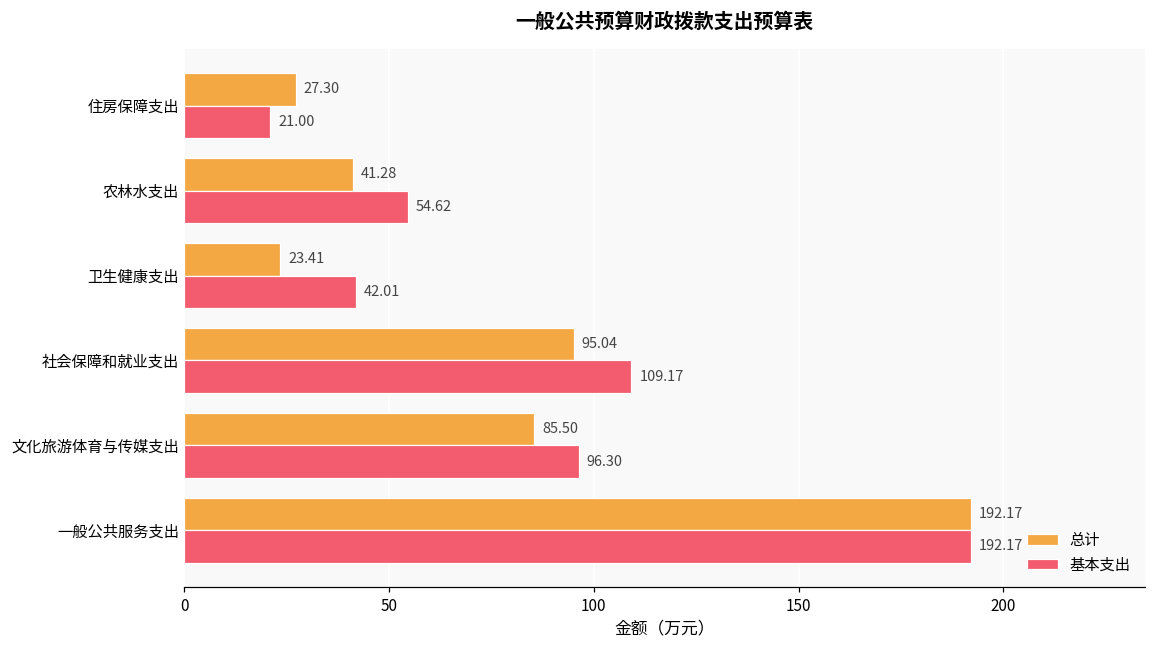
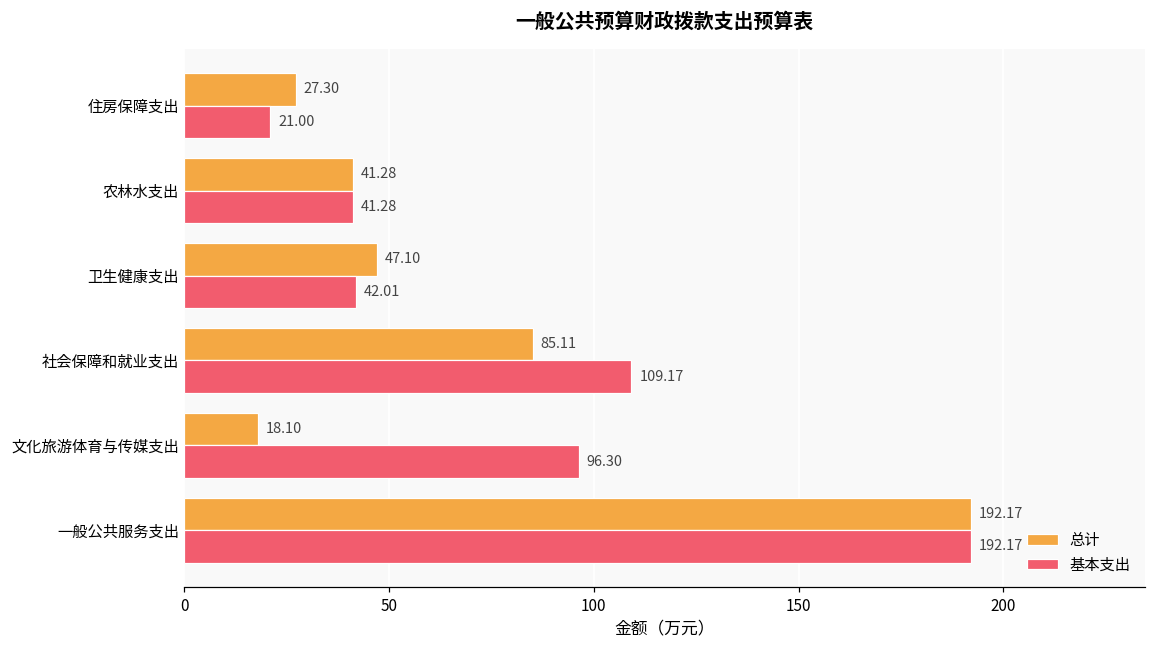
基本支出, 农林水支出: 54.62 -> 41.28
总计, 卫生健康支出: 23.41 -> 47.10
总计, 社会保障和就业支出: 95.04 -> 85.11
总计, 文化旅游体育与传媒支出: 85.50 -> 18.10
